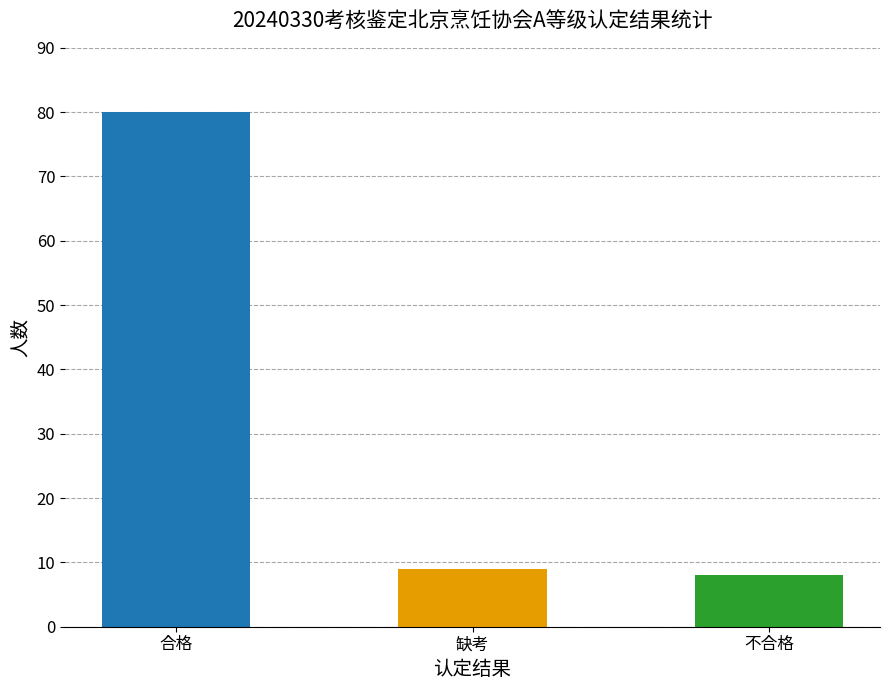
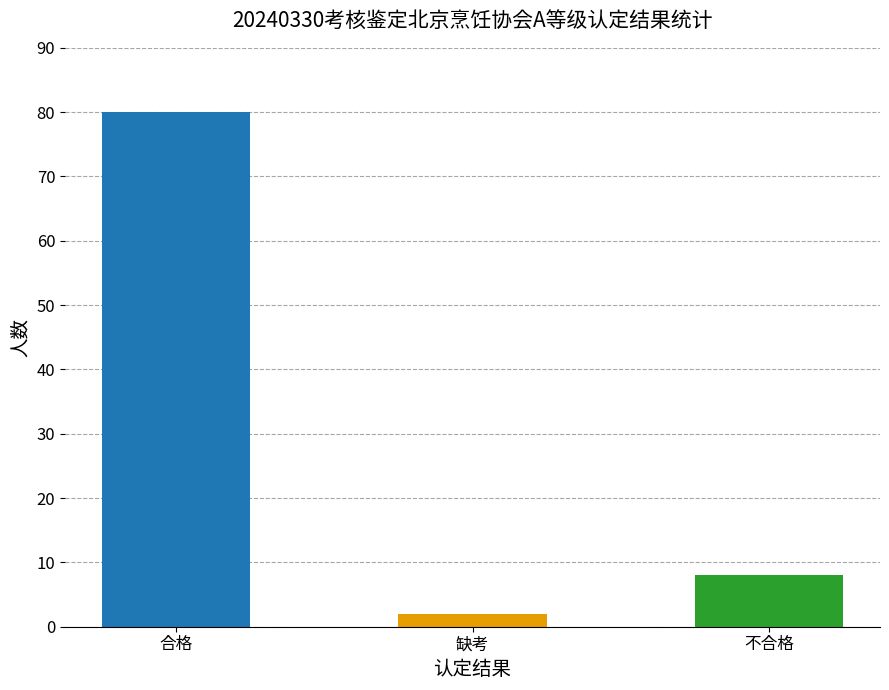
缺考: 9 -> 2
